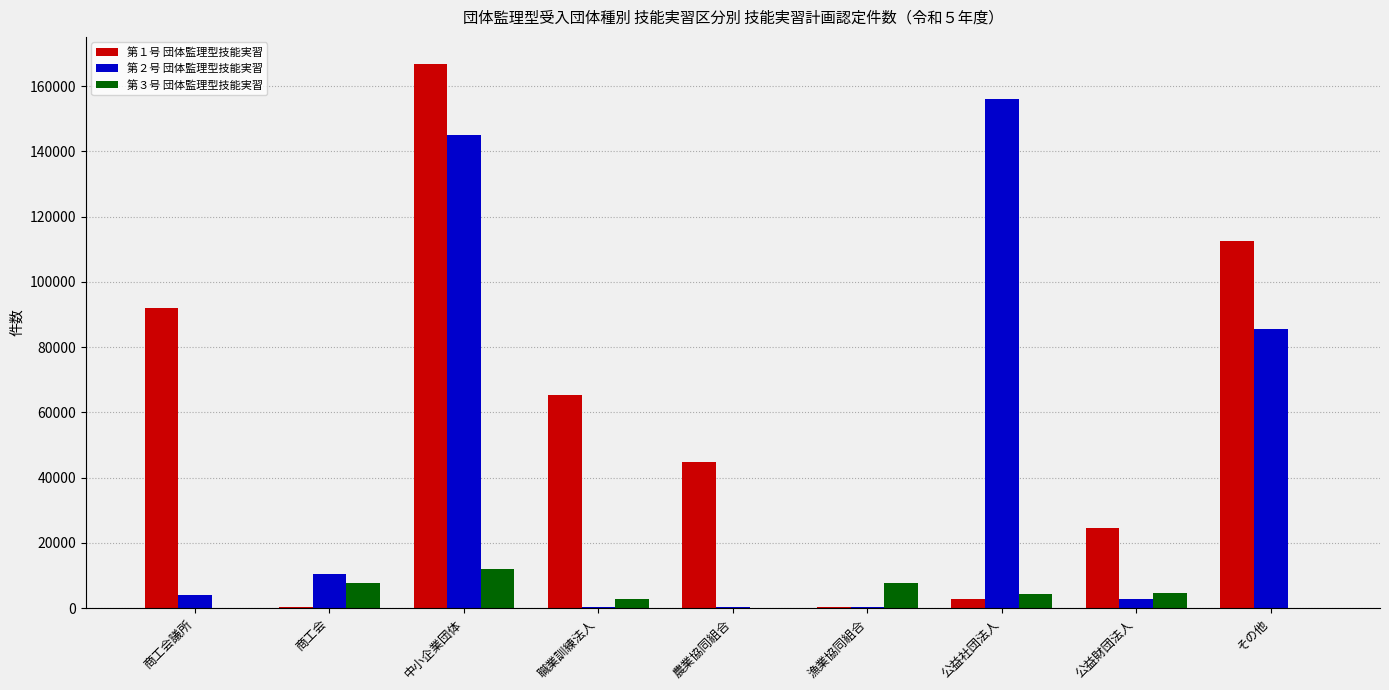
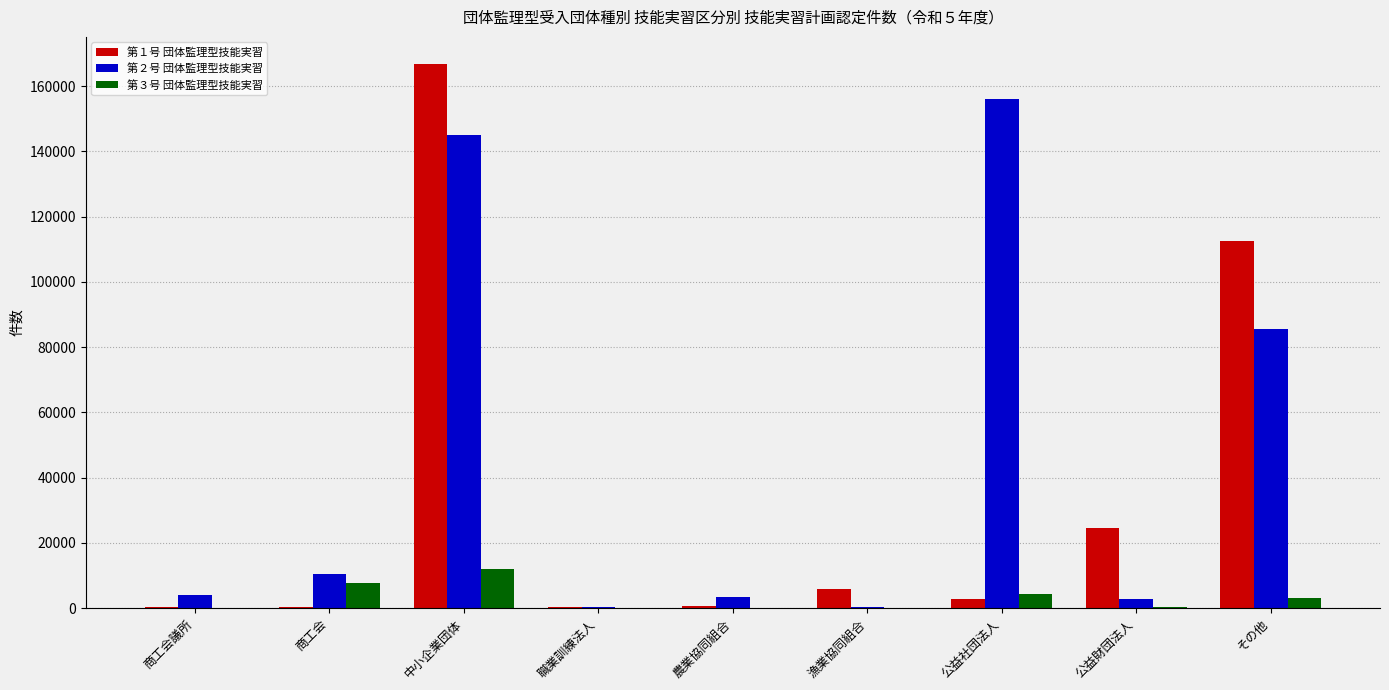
第１号 団体監理型技能実習, 商工会議所: 92000 -> 0
第１号 団体監理型技能実習, 職業訓練法人: 65000 -> 0
第３号 団体監理型技能実習, 職業訓練法人: 3000 -> 0
第１号 団体監理型技能実習, 農業協同組合: 45000 -> 0
第２号 団体監理型技能実習, 農業協同組合: 0 -> 3000
第１号 団体監理型技能実習, 漁業協同組合: 0 -> 6000
第３号 団体監理型技能実習, 漁業協同組合: 8000 -> 0
第３号 団体監理型技能実習, 公益財団法人: 5000 -> 0
第３号 団体監理型技能実習, その他: 0 -> 3000
